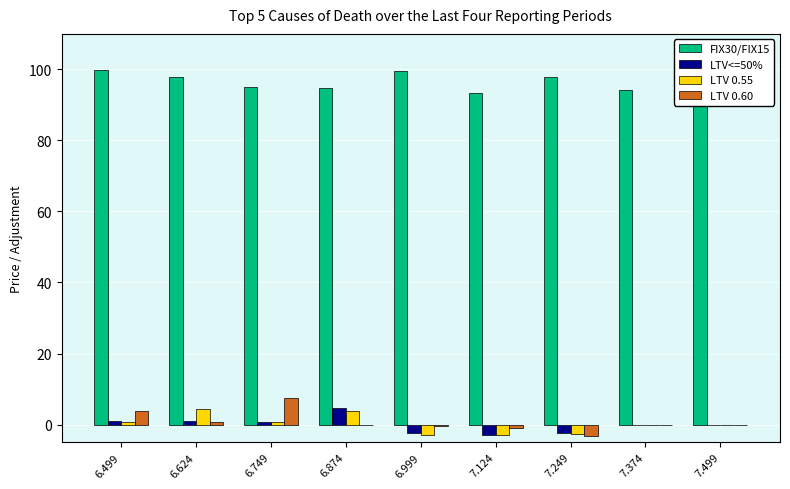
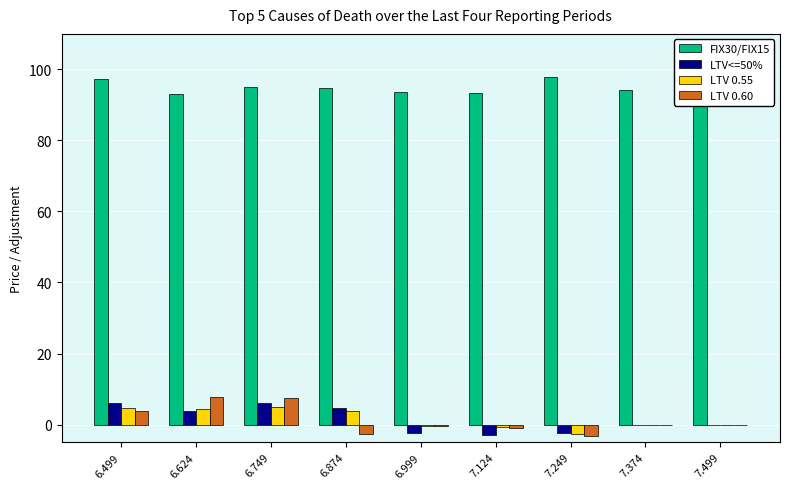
FIX30/FIX15, 6.499: 100 -> 97
LTV<=50%, 6.499: 1 -> 6
LTV 0.55, 6.499: 1 -> 5
FIX30/FIX15, 6.624: 98 -> 93
LTV<=50%, 6.624: 1 -> 4
LTV 0.60, 6.624: 1 -> 8
LTV<=50%, 6.749: 1 -> 6
LTV 0.55, 6.749: 1 -> 5
LTV 0.60, 6.874: 0 -> -3
FIX30/FIX15, 6.999: 100 -> 94
LTV 0.55, 6.999: -3 -> 0
LTV 0.55, 7.124: -3 -> -1
